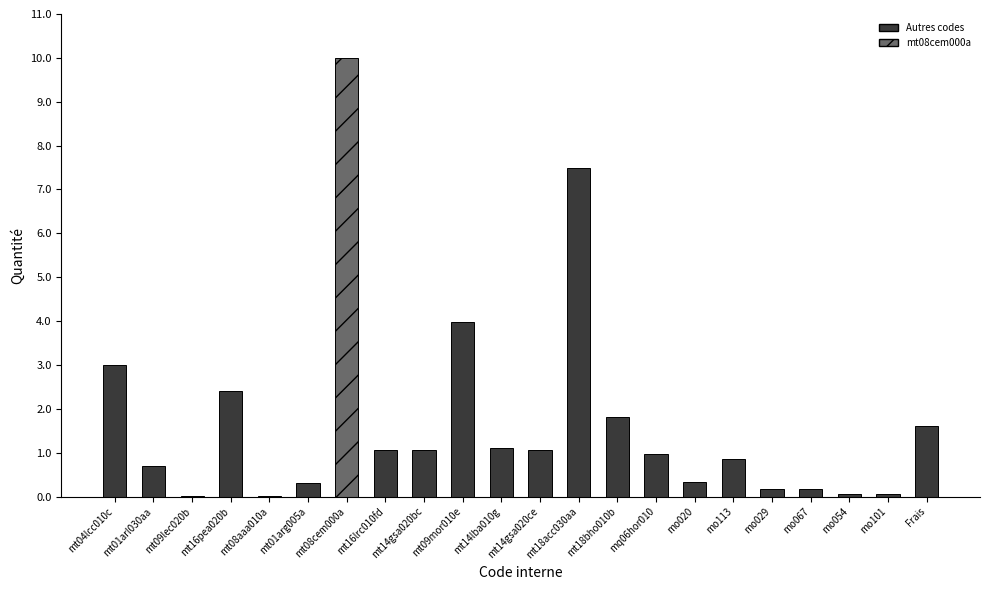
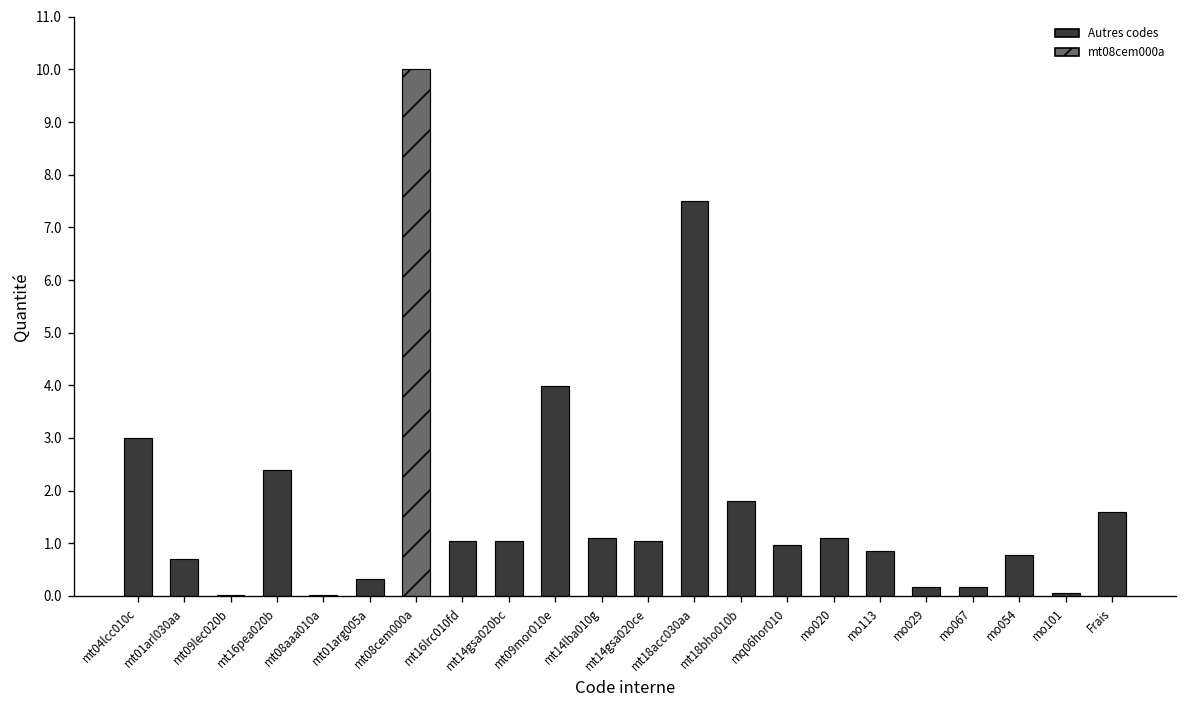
mo020: 0.3 -> 1.1
mo054: 0.1 -> 0.8
